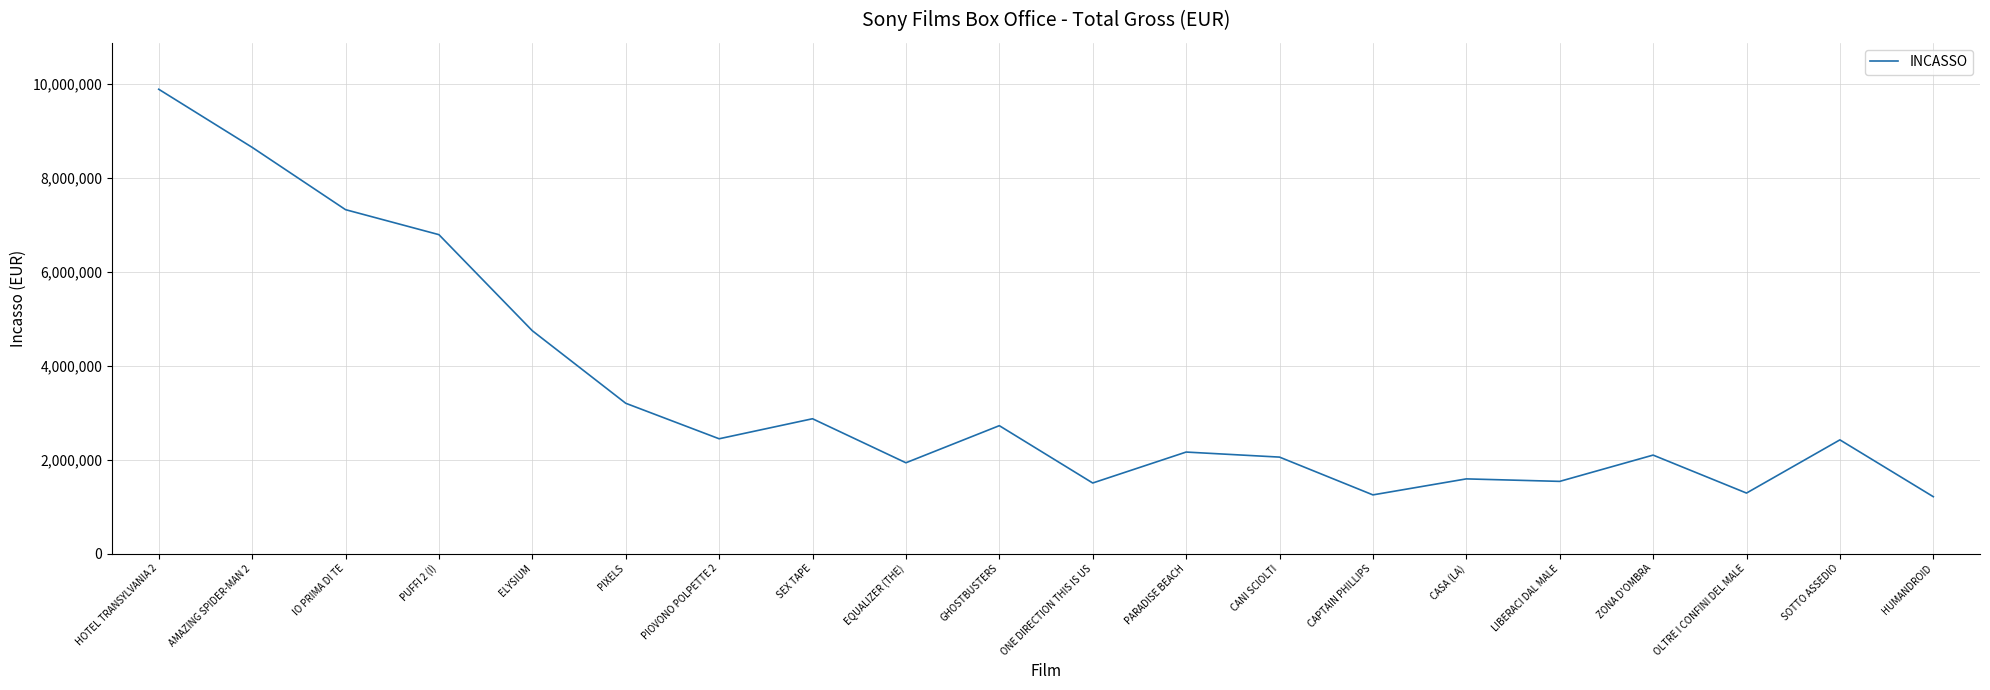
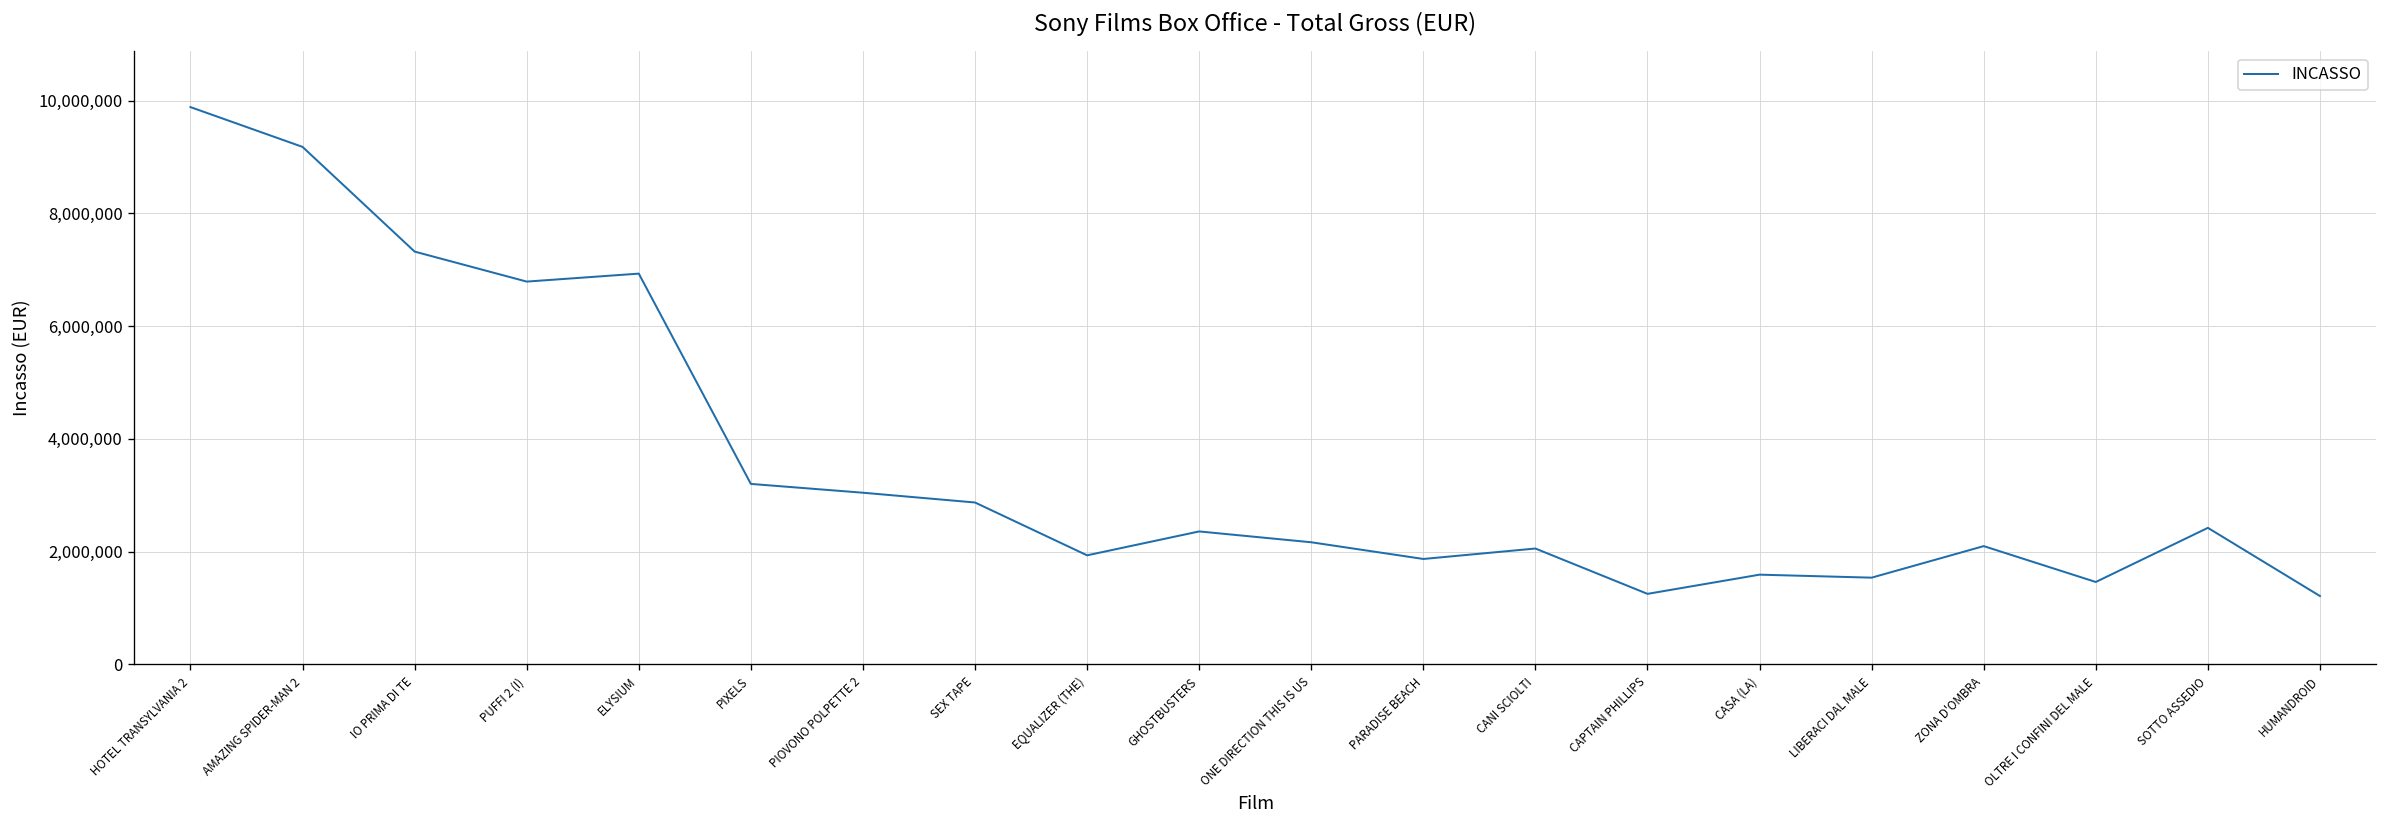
AMAZING SPIDER-MAN 2: 8,700,000 -> 9,200,000
ELYSIUM: 4,700,000 -> 6,900,000
PIOVONO POLPETTE 2: 2,400,000 -> 3,000,000
GHOSTBUSTERS: 2,700,000 -> 2,400,000
ONE DIRECTION THIS IS US: 1,500,000 -> 2,200,000
PARADISE BEACH: 2,200,000 -> 1,900,000
OLTRE I CONFINI DEL MALE: 1,300,000 -> 1,500,000
